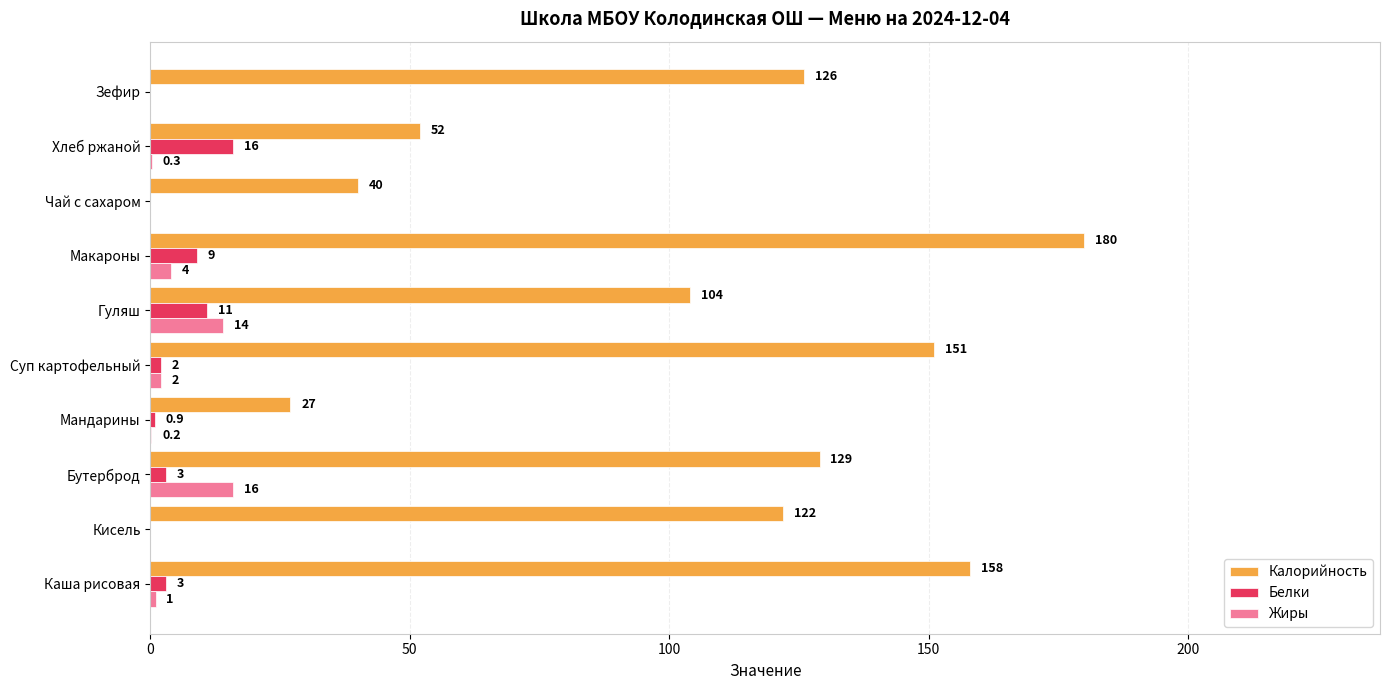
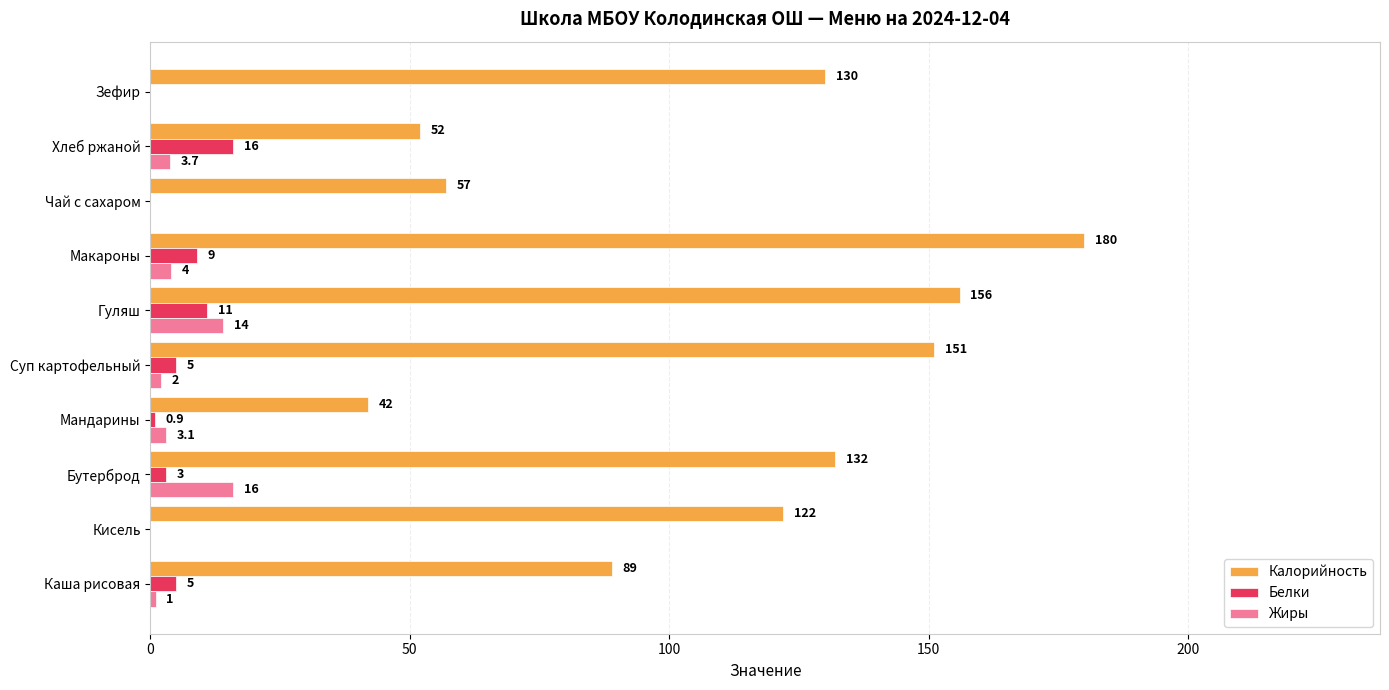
Калорийность, Зефир: 126 -> 130
Жиры, Хлеб ржаной: 0.3 -> 3.7
Калорийность, Чай с сахаром: 40 -> 57
Калорийность, Гуляш: 104 -> 156
Белки, Суп картофельный: 2 -> 5
Калорийность, Мандарины: 27 -> 42
Жиры, Мандарины: 0.2 -> 3.1
Калорийность, Бутерброд: 129 -> 132
Калорийность, Каша рисовая: 158 -> 89
Белки, Каша рисовая: 3 -> 5
